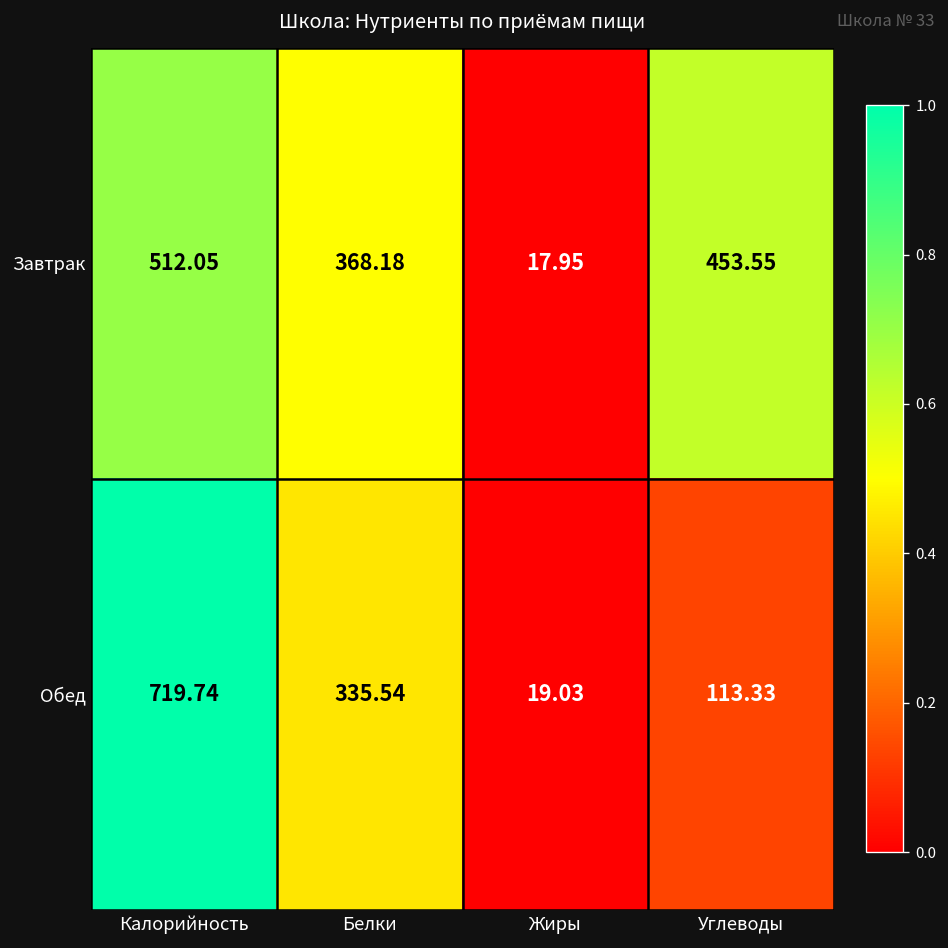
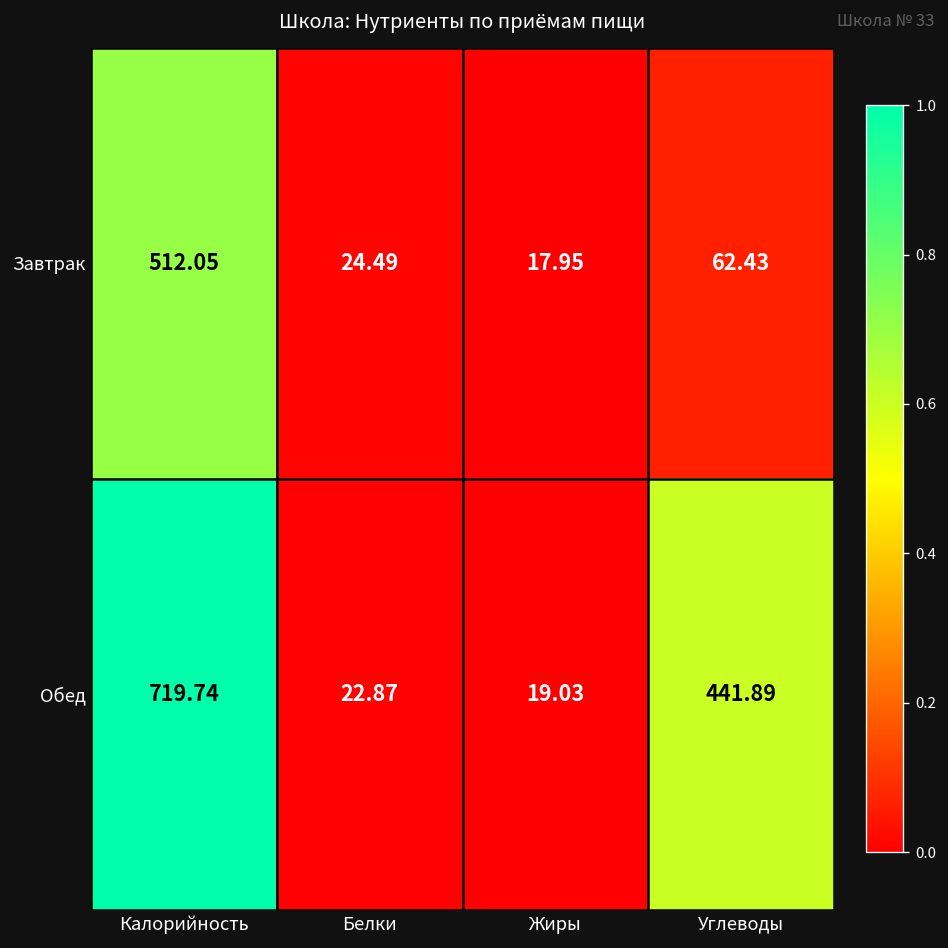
Завтрак, Белки: 368.18 -> 24.49
Завтрак, Углеводы: 453.55 -> 62.43
Обед, Белки: 335.54 -> 22.87
Обед, Углеводы: 113.33 -> 441.89
